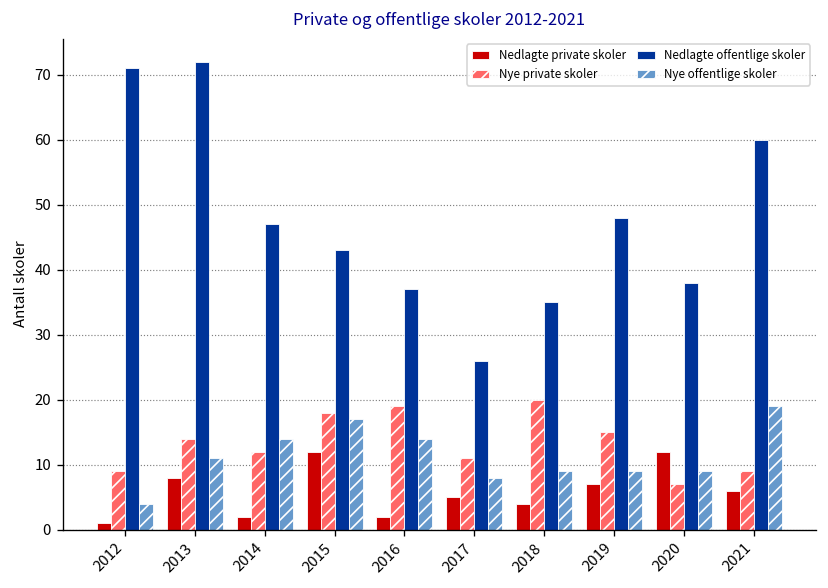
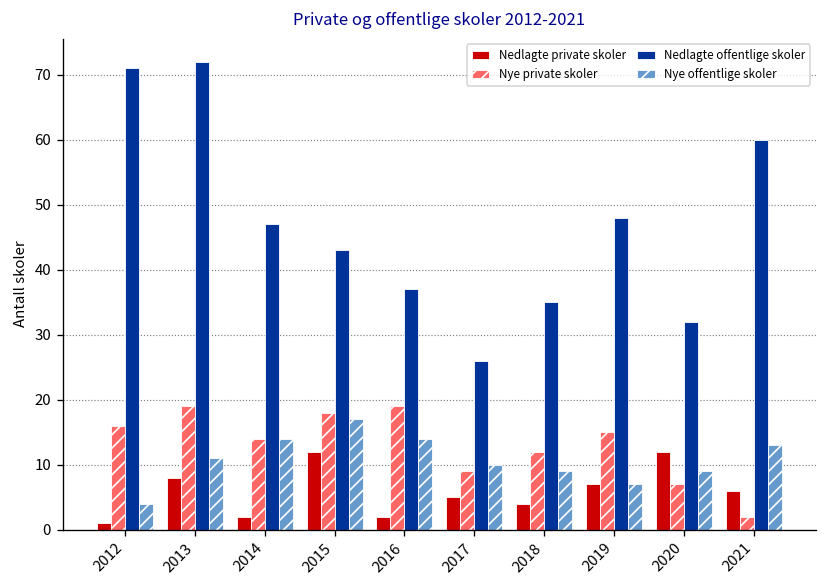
Nye private skoler, 2012: 9 -> 16
Nye private skoler, 2013: 14 -> 19
Nye private skoler, 2014: 12 -> 14
Nye private skoler, 2017: 11 -> 9
Nye offentlige skoler, 2017: 8 -> 10
Nye private skoler, 2018: 20 -> 12
Nye offentlige skoler, 2019: 9 -> 7
Nedlagte offentlige skoler, 2020: 38 -> 32
Nye private skoler, 2021: 9 -> 2
Nye offentlige skoler, 2021: 19 -> 13
